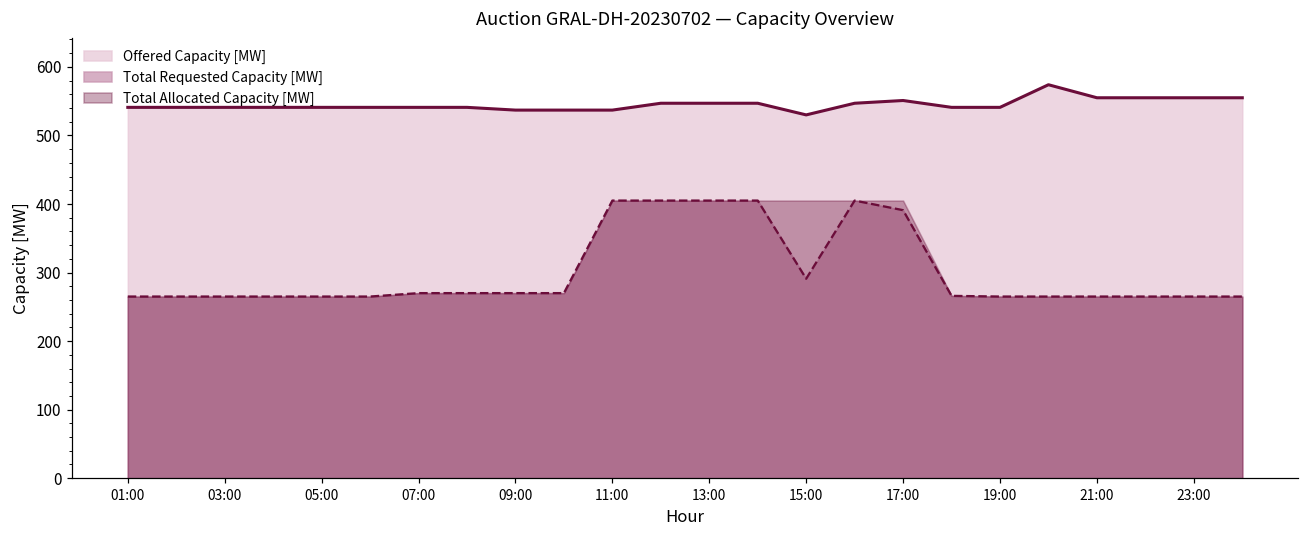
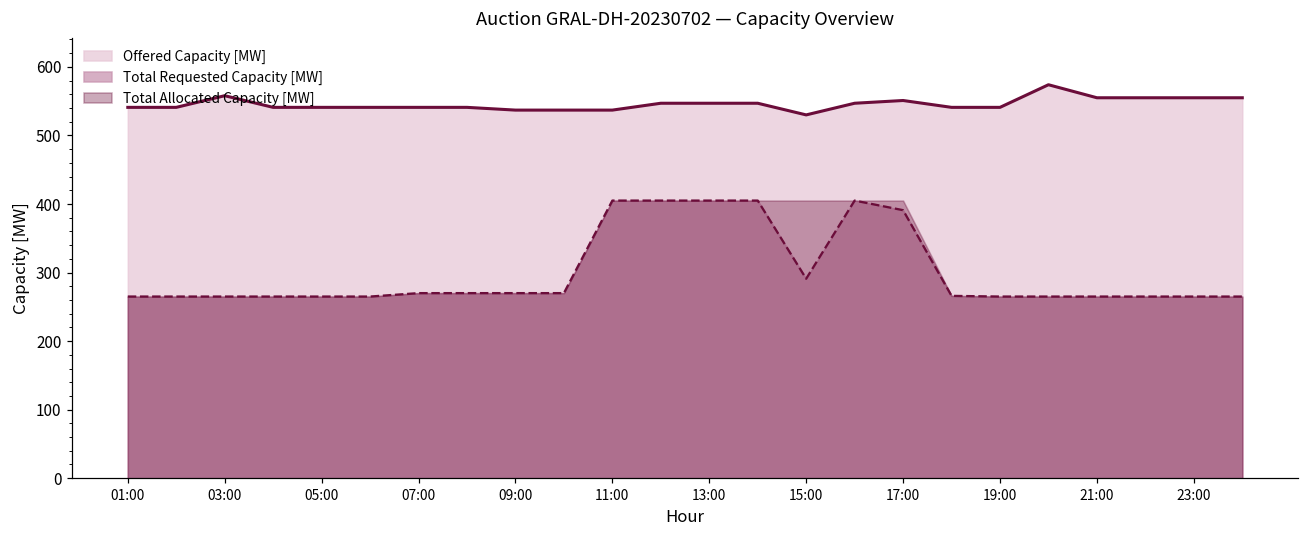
Offered Capacity [MW], 03:00: 540 -> 560
